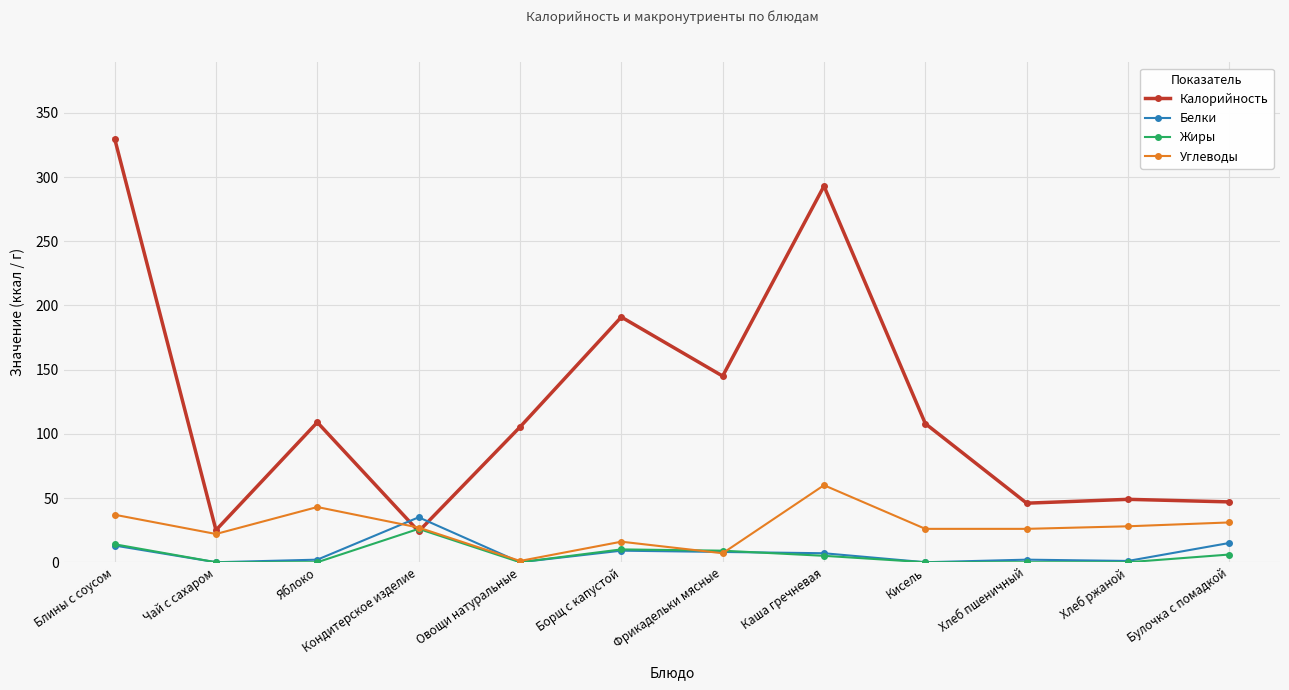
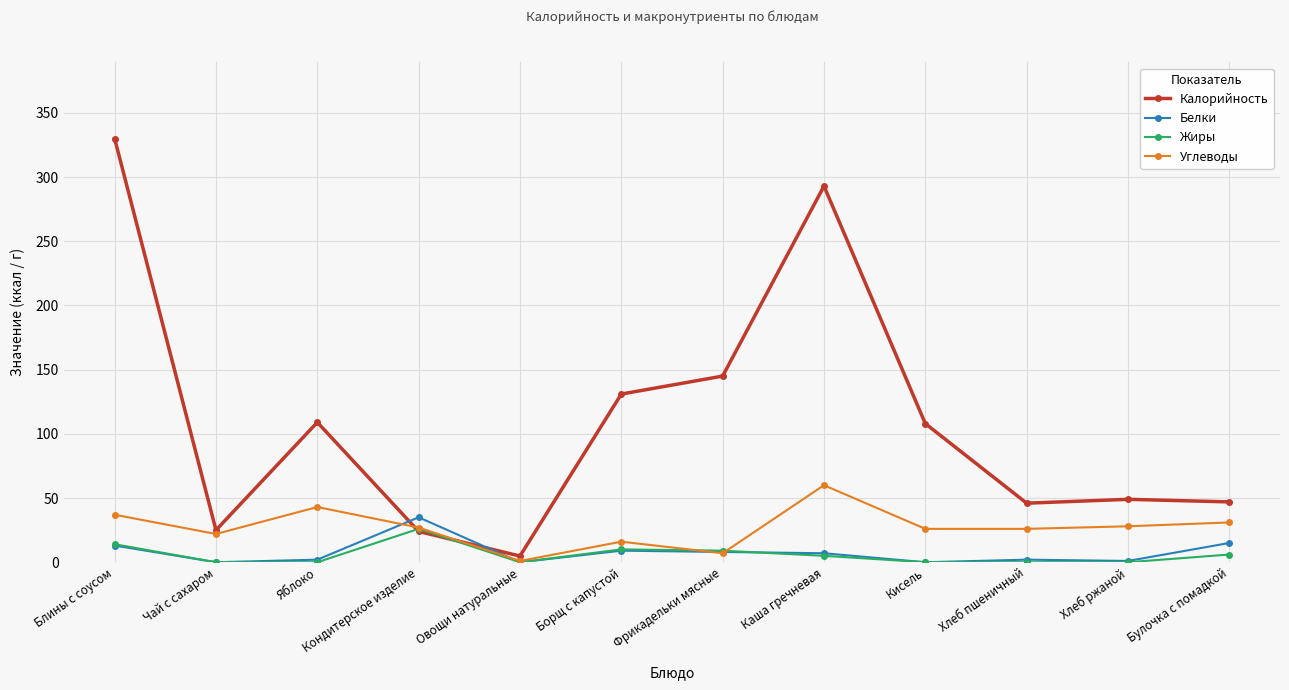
Калорийность, Овощи натуральные: 105 -> 5
Калорийность, Борщ с капустой: 191 -> 131
